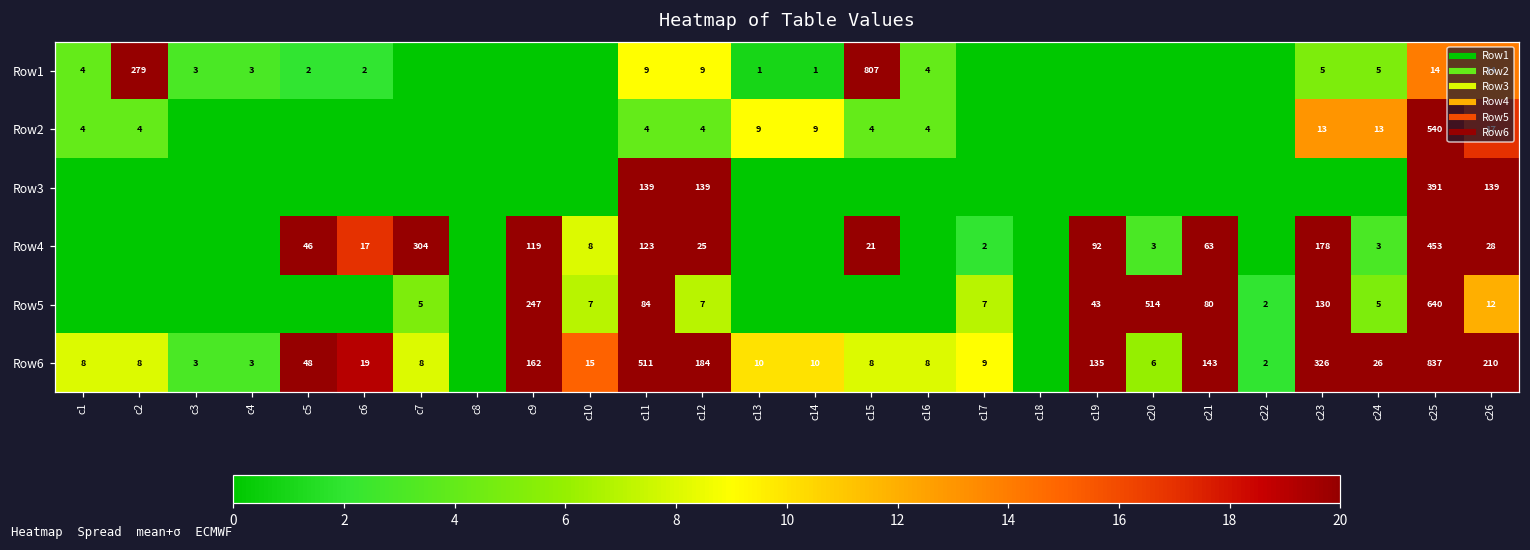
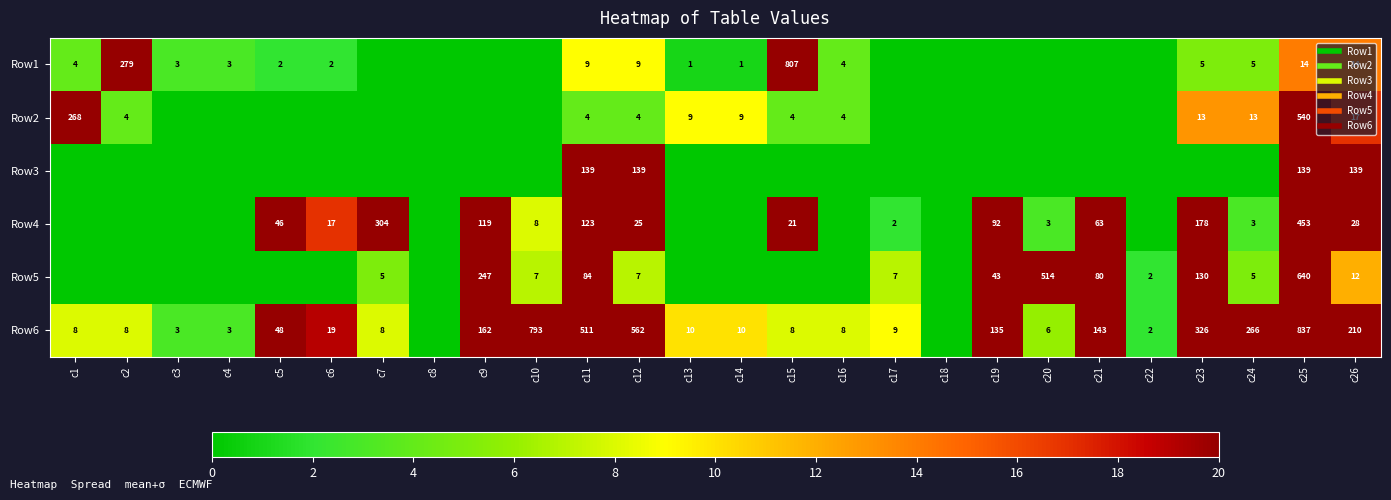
Row2, c1: 4 -> 268
Row3, c25: 391 -> 139
Row6, c10: 15 -> 793
Row6, c12: 184 -> 562
Row6, c24: 26 -> 266
